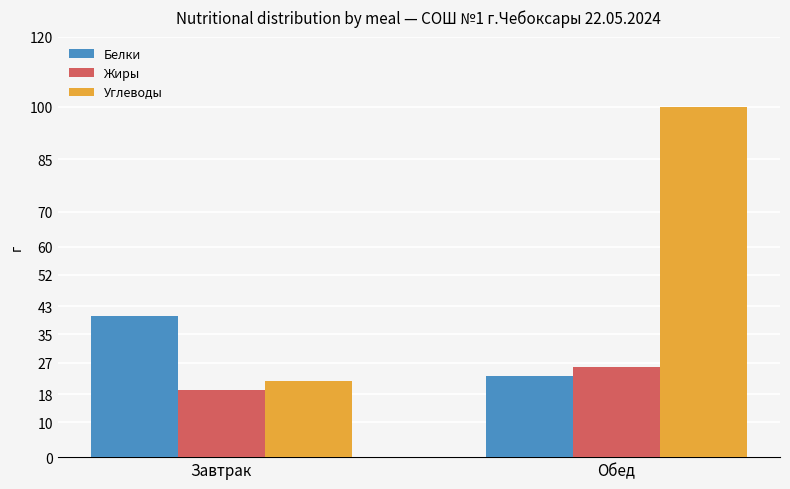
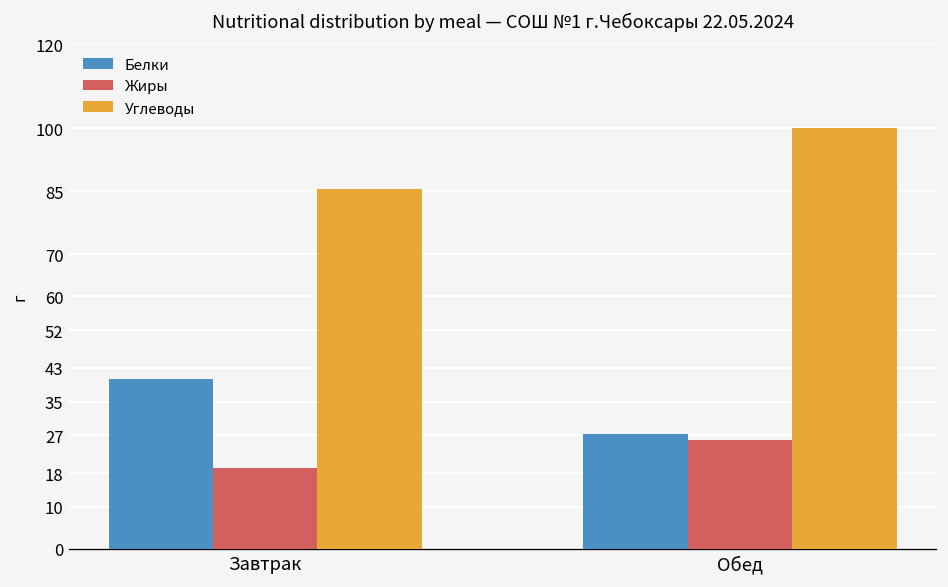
Углеводы, Завтрак: 22 -> 85
Белки, Обед: 23 -> 27
